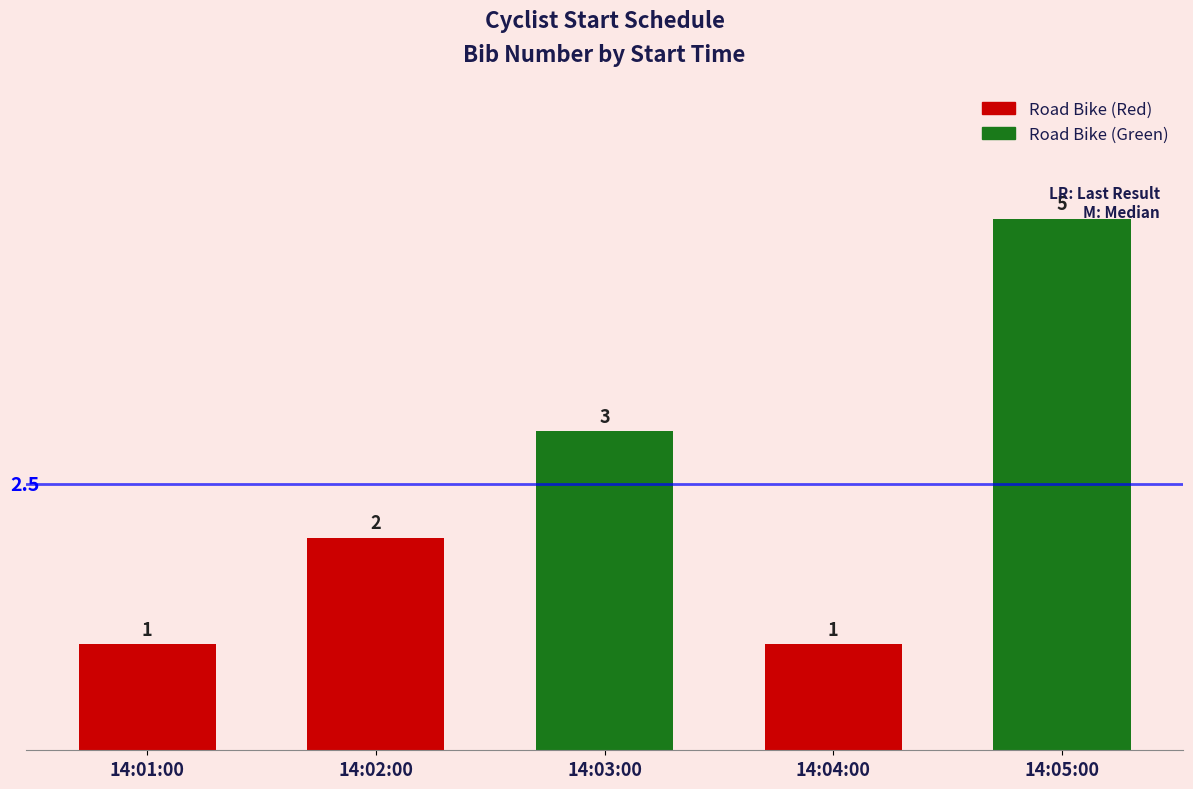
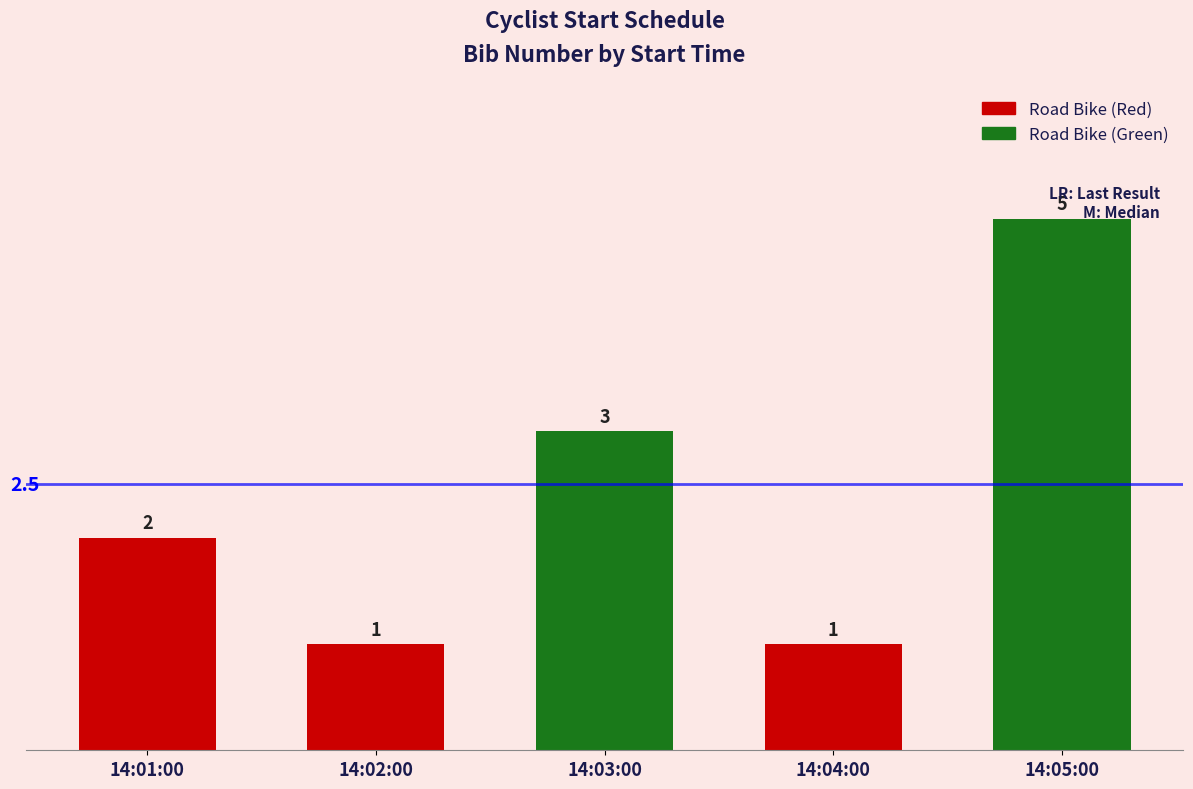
14:01:00: 1 -> 2
14:02:00: 2 -> 1
